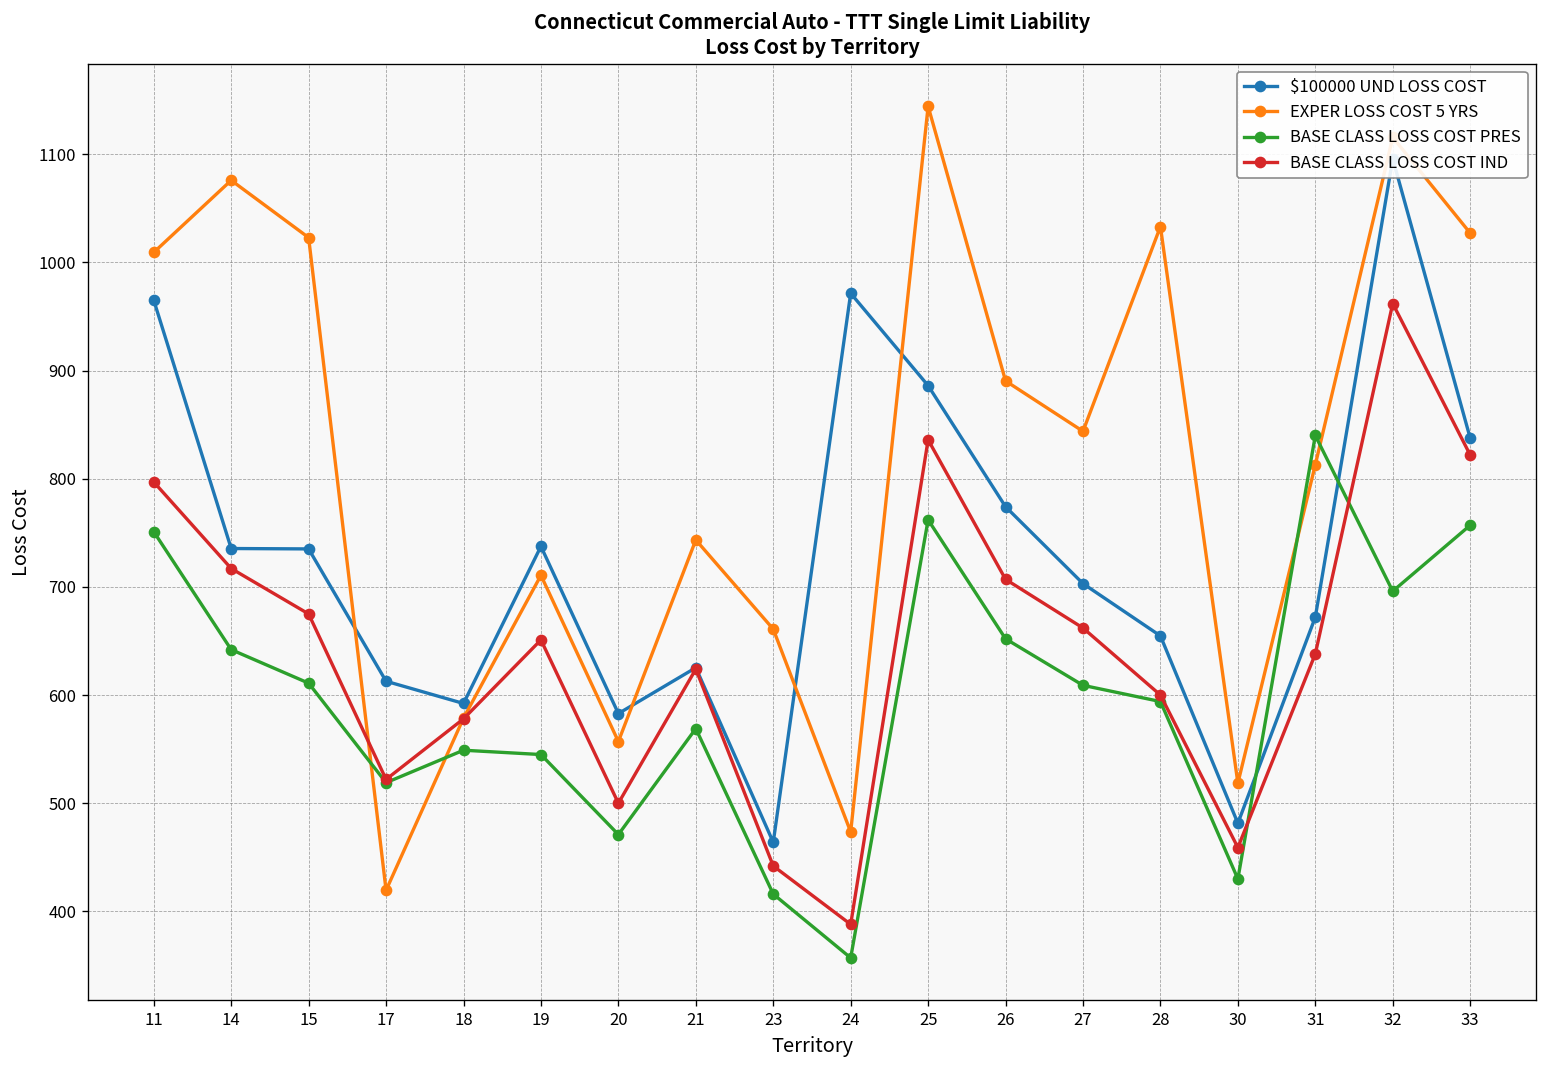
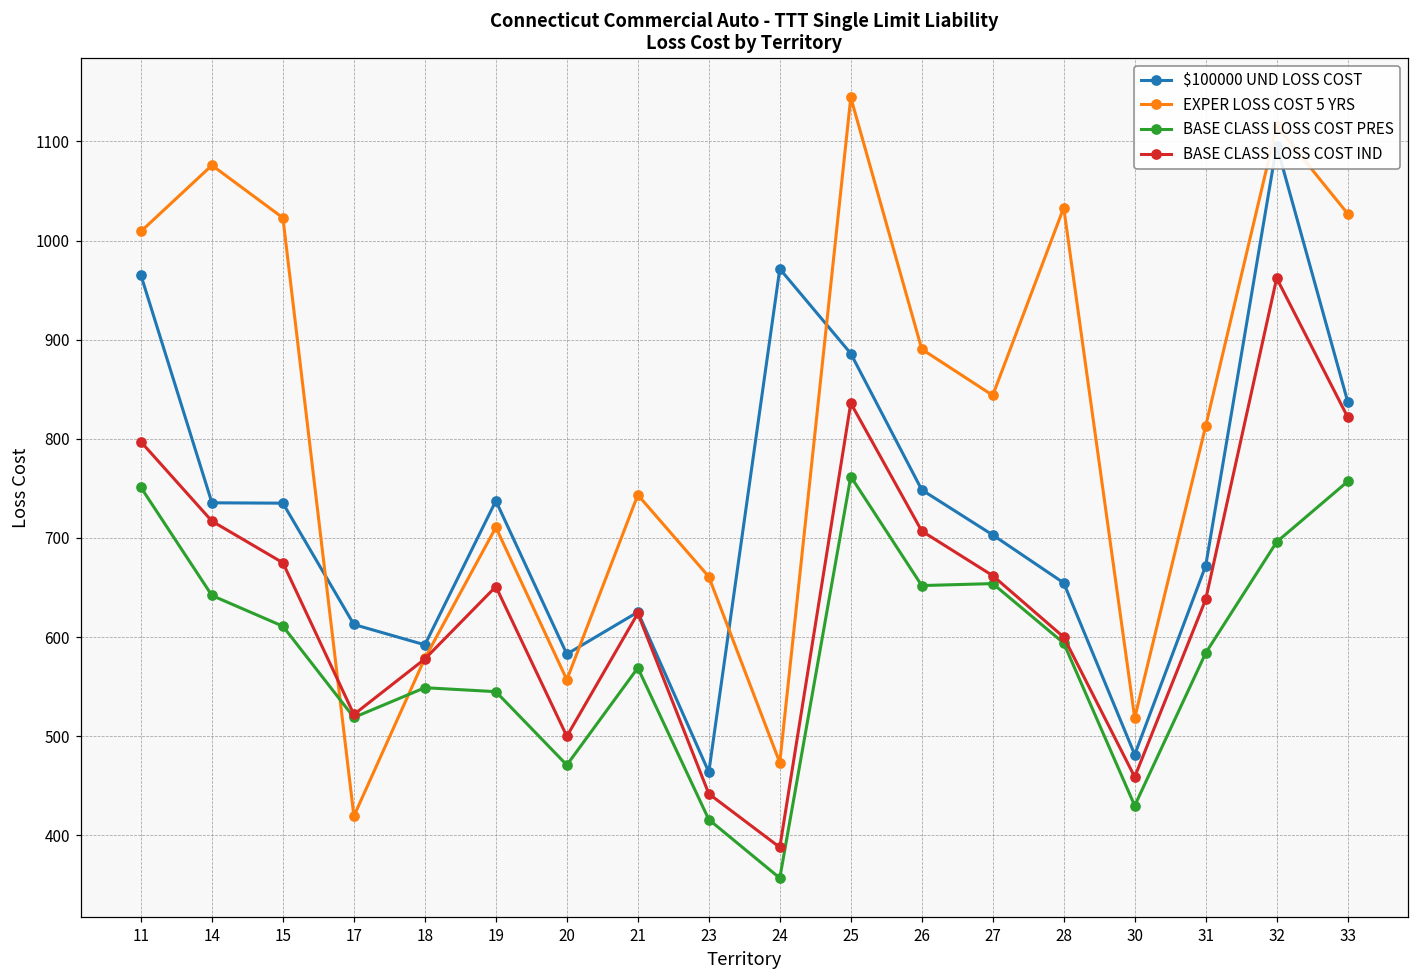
$100000 UND LOSS COST, 26: 770 -> 750
BASE CLASS LOSS COST PRES, 27: 610 -> 650
BASE CLASS LOSS COST PRES, 31: 840 -> 580
